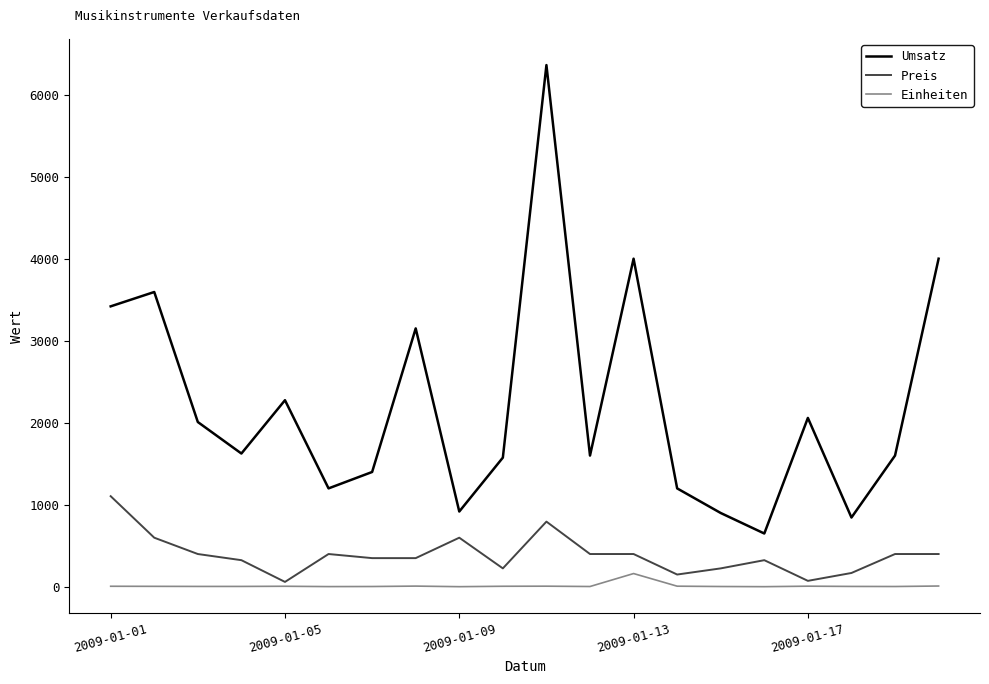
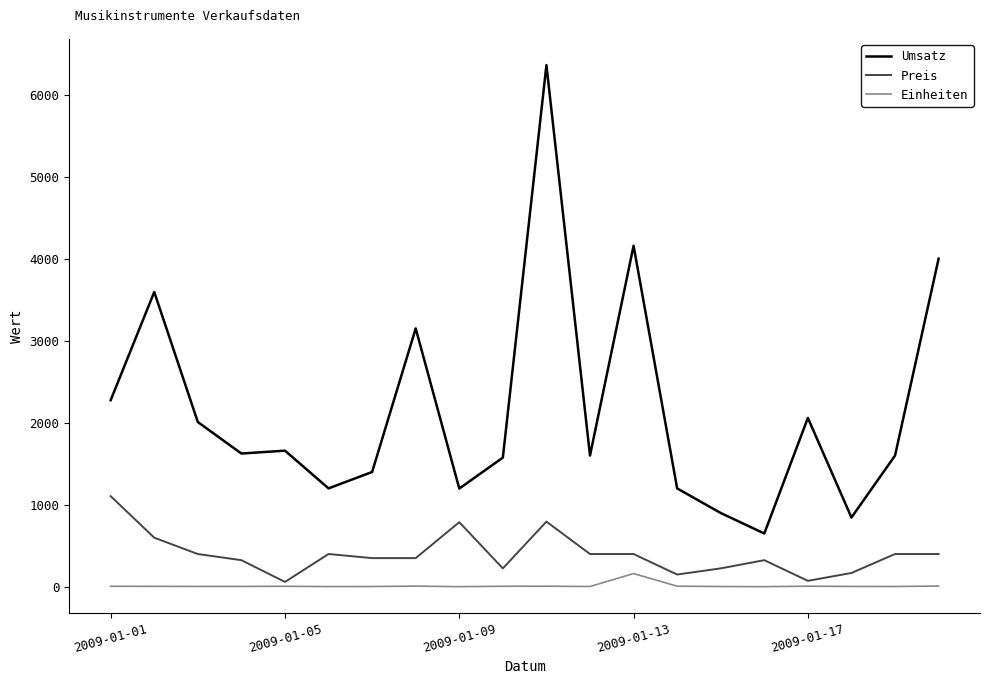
Umsatz, 2009-01-01: 3400 -> 2300
Umsatz, 2009-01-05: 2300 -> 1700
Umsatz, 2009-01-09: 900 -> 1200
Preis, 2009-01-09: 600 -> 800
Umsatz, 2009-01-13: 4000 -> 4200
